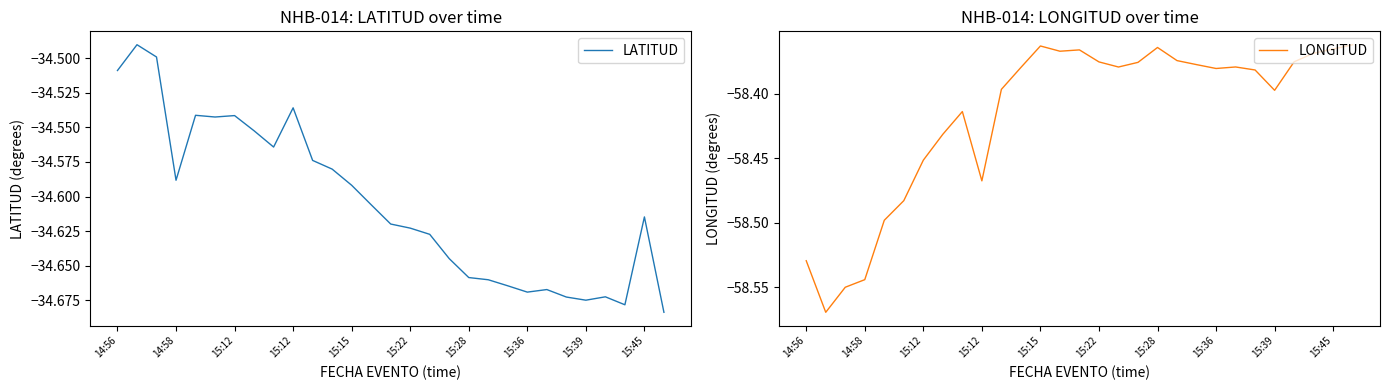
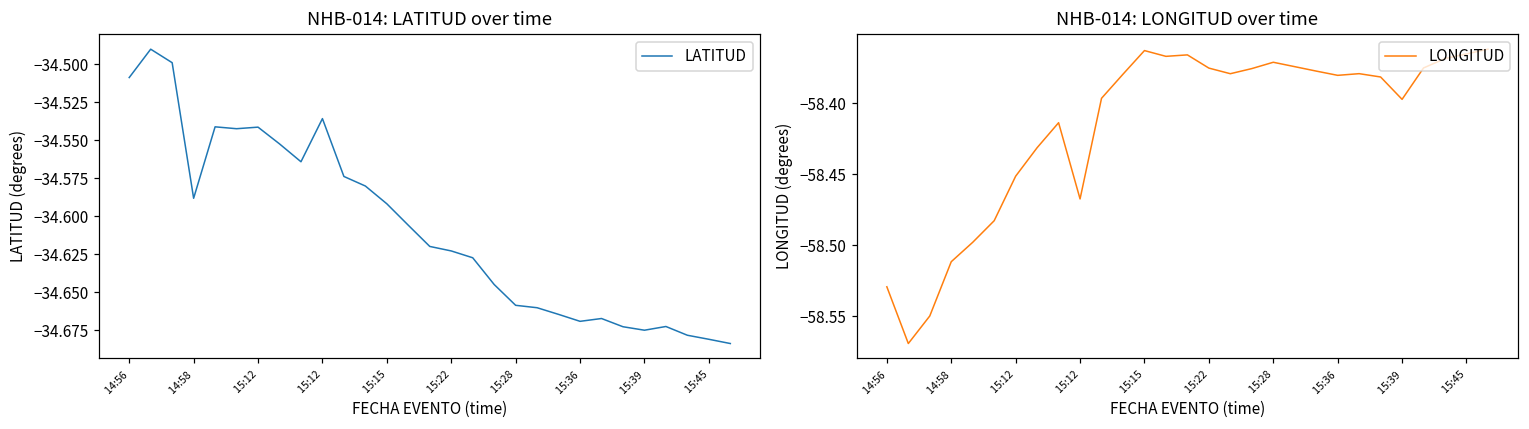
NHB-014: LATITUD over time, 15:45: -34.615 -> -34.681
NHB-014: LONGITUD over time, 14:58: -58.544 -> -58.512
NHB-014: LONGITUD over time, 15:28: -58.364 -> -58.371
